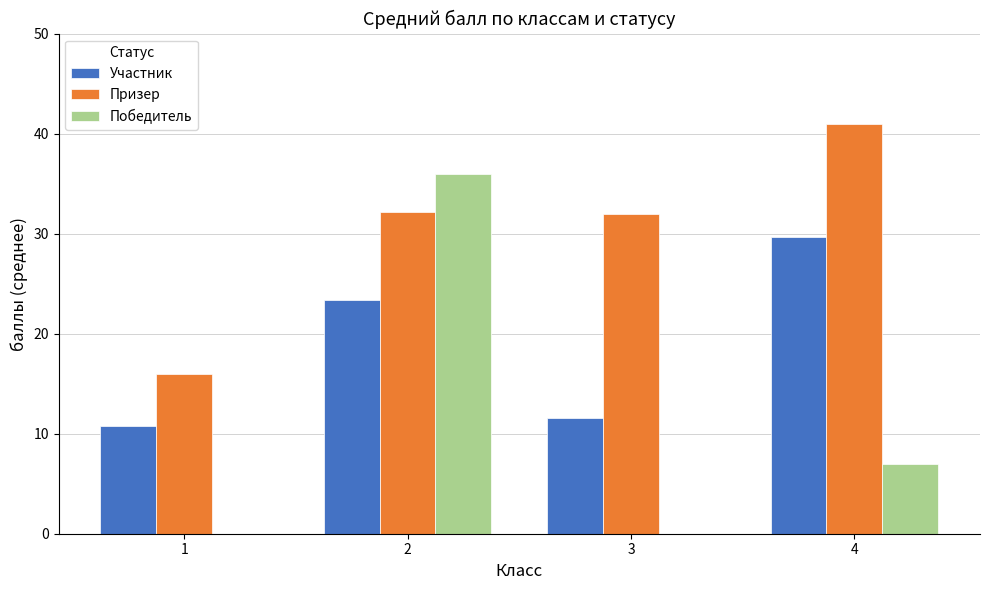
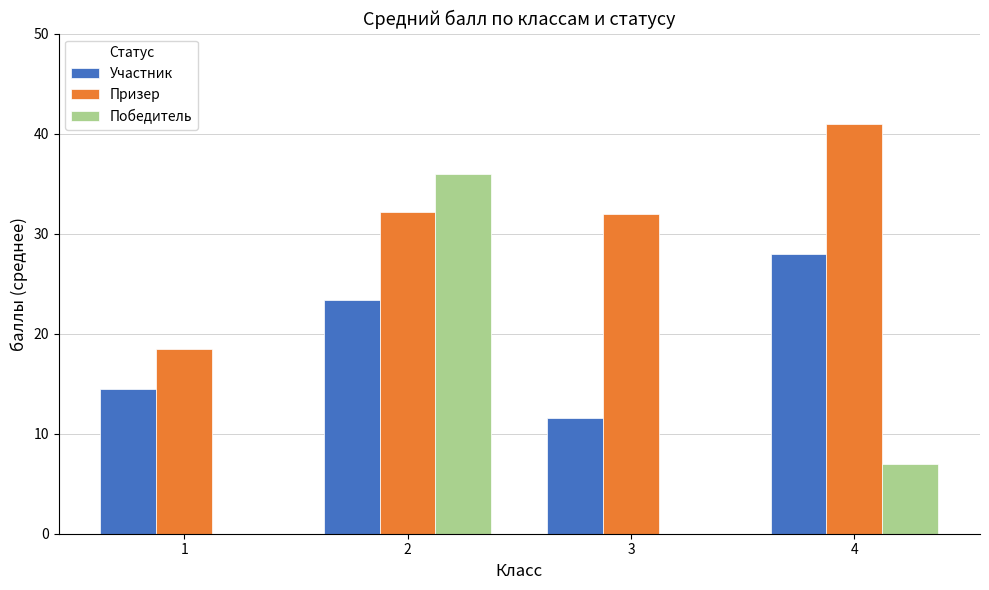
Участник, 1: 10.8 -> 14.5
Призер, 1: 16.0 -> 18.5
Участник, 4: 29.7 -> 28.0
